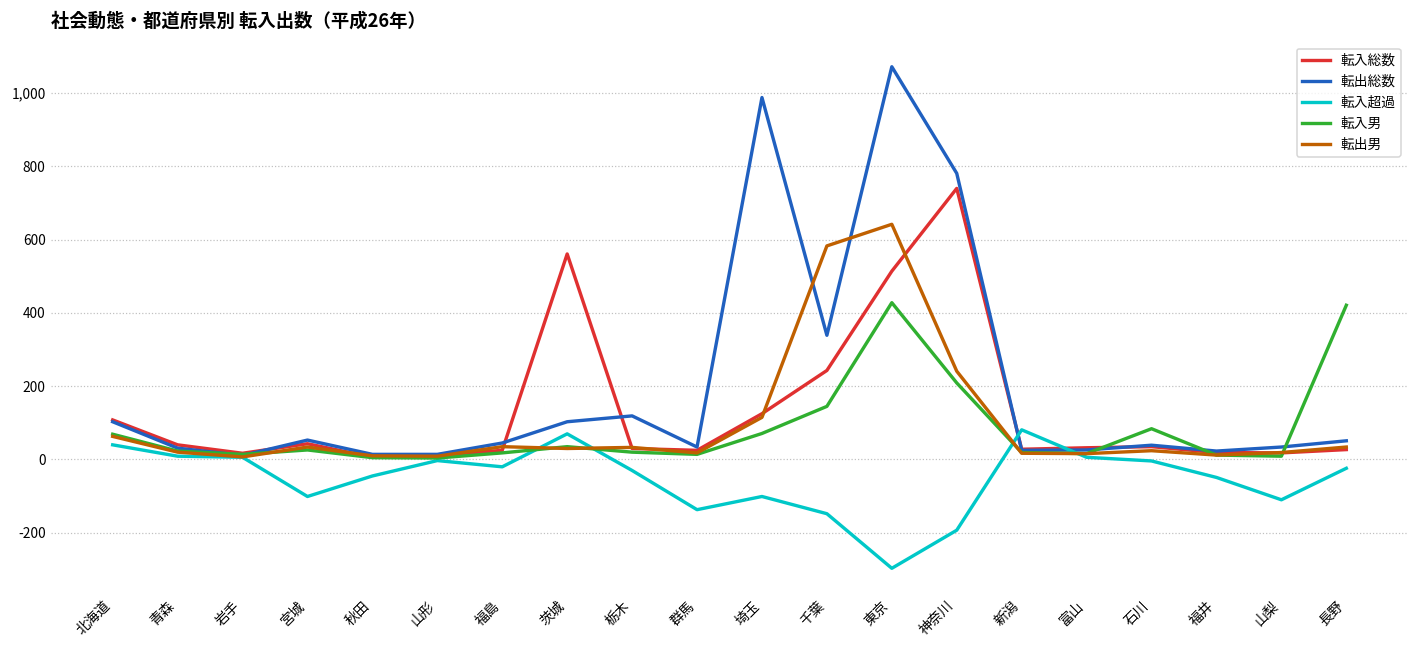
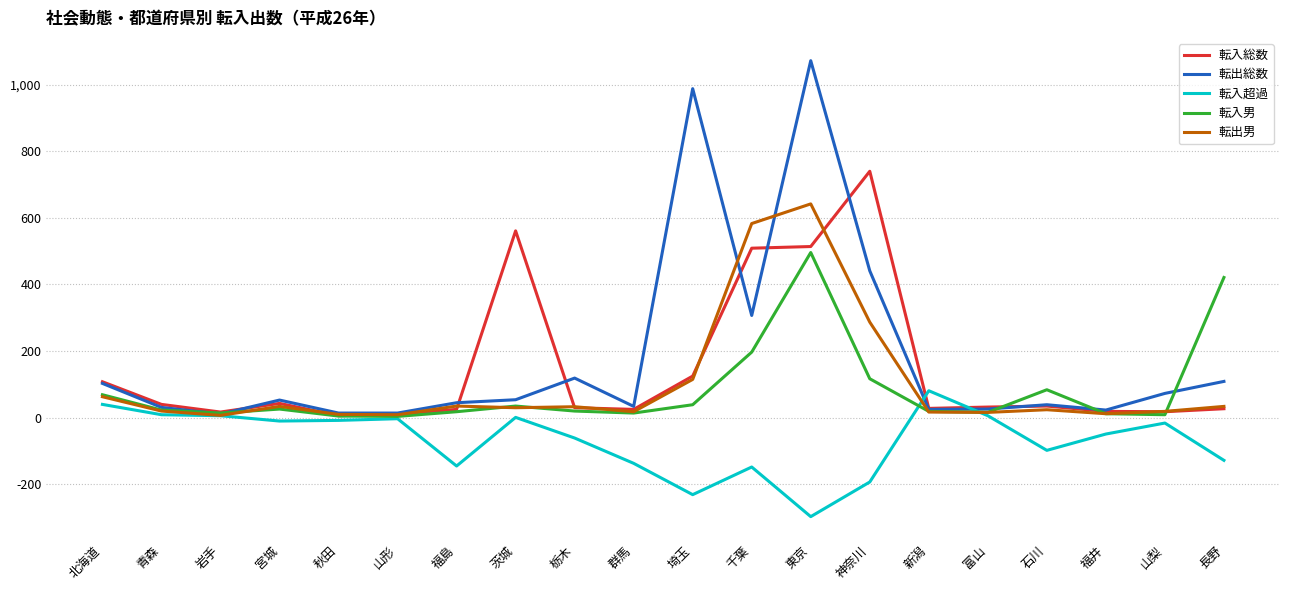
転入超過, 宮城: -100 -> -10
転入超過, 秋田: -50 -> -10
転入超過, 福島: -20 -> -150
転出総数, 茨城: 100 -> 50
転入超過, 茨城: 70 -> 0
転入超過, 栃木: -30 -> -60
転入超過, 埼玉: -100 -> -230
転入男, 埼玉: 70 -> 40
転入総数, 千葉: 240 -> 510
転出総数, 千葉: 340 -> 310
転入男, 千葉: 150 -> 200
転入男, 東京: 430 -> 500
転出総数, 神奈川: 780 -> 440
転入男, 神奈川: 210 -> 120
転出男, 神奈川: 240 -> 290
転入超過, 石川: 0 -> -100
転出総数, 山梨: 30 -> 70
転入超過, 山梨: -110 -> -20
転出総数, 長野: 50 -> 110
転入超過, 長野: -20 -> -130
